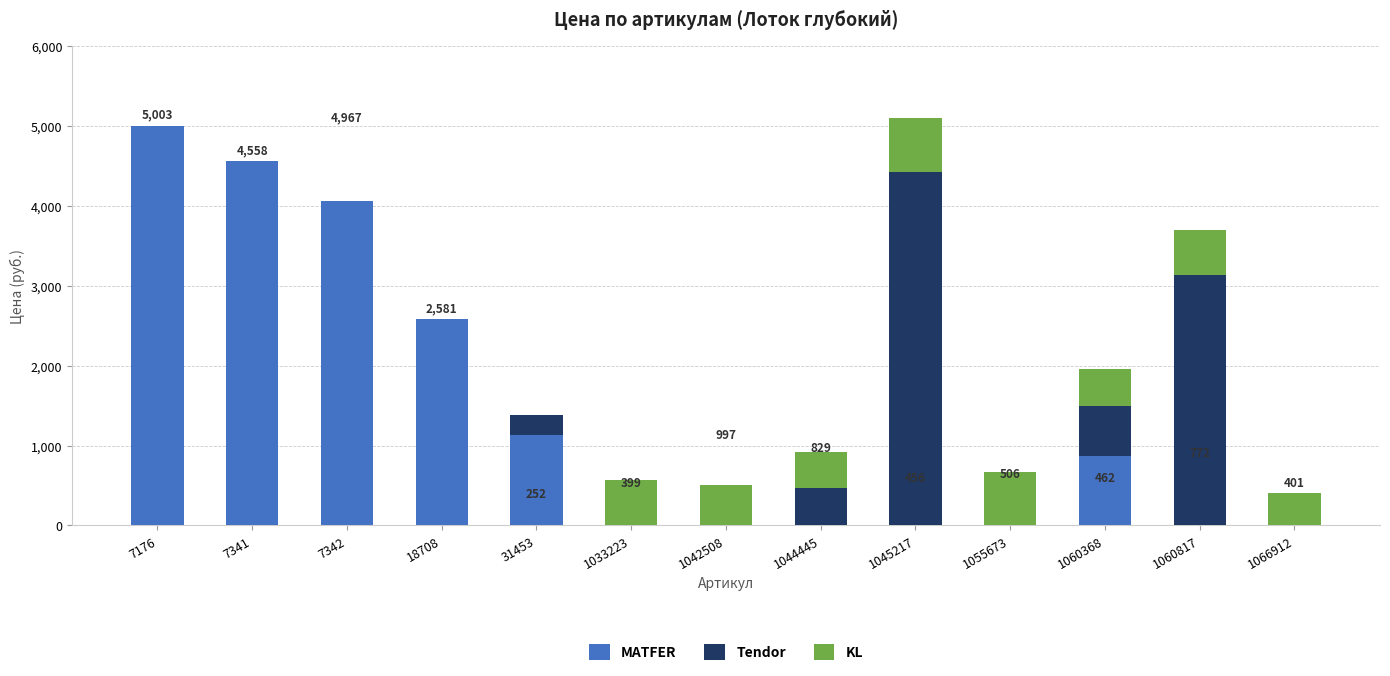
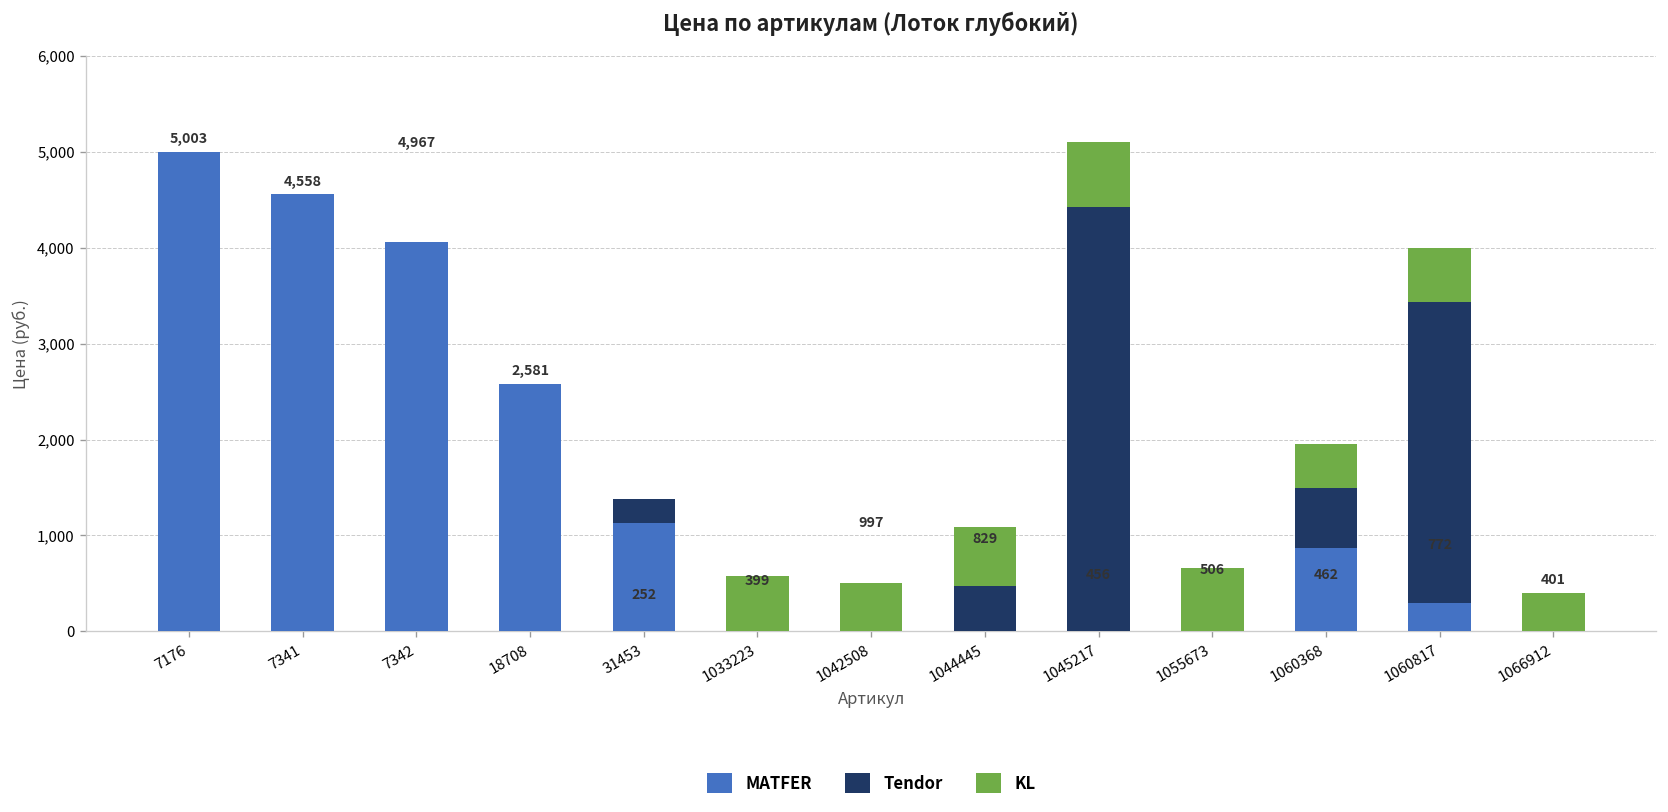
KL, 1044445: 400 -> 600
MATFER, 1060817: 0 -> 300
